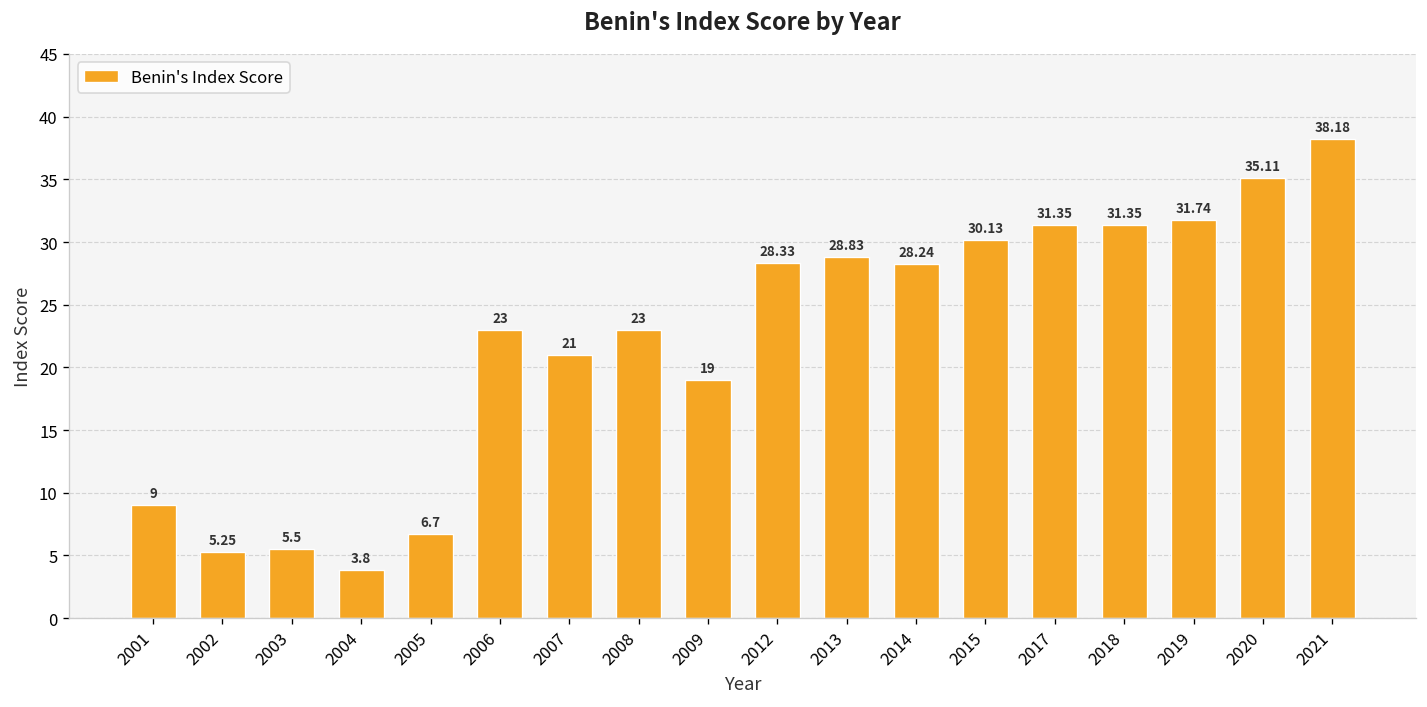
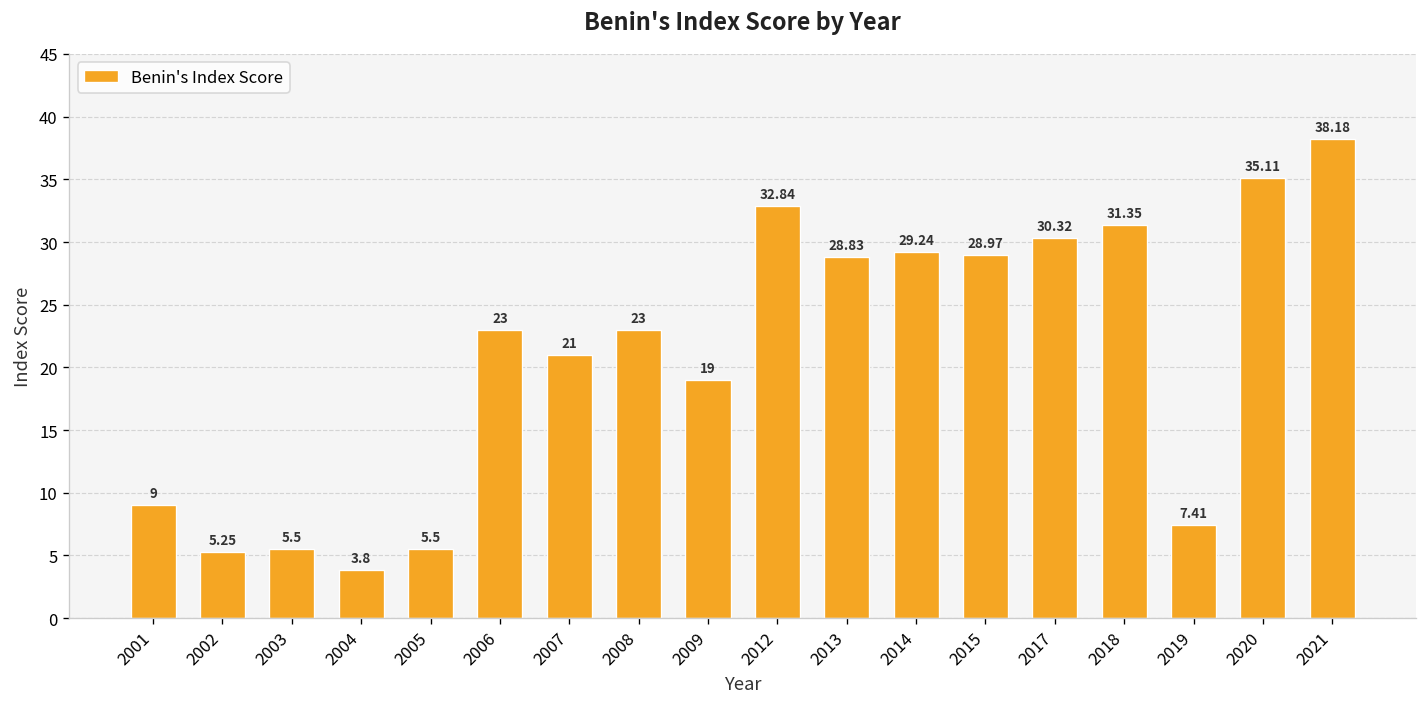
2005: 6.7 -> 5.5
2012: 28.33 -> 32.84
2014: 28.24 -> 29.24
2015: 30.13 -> 28.97
2017: 31.35 -> 30.32
2019: 31.74 -> 7.41
